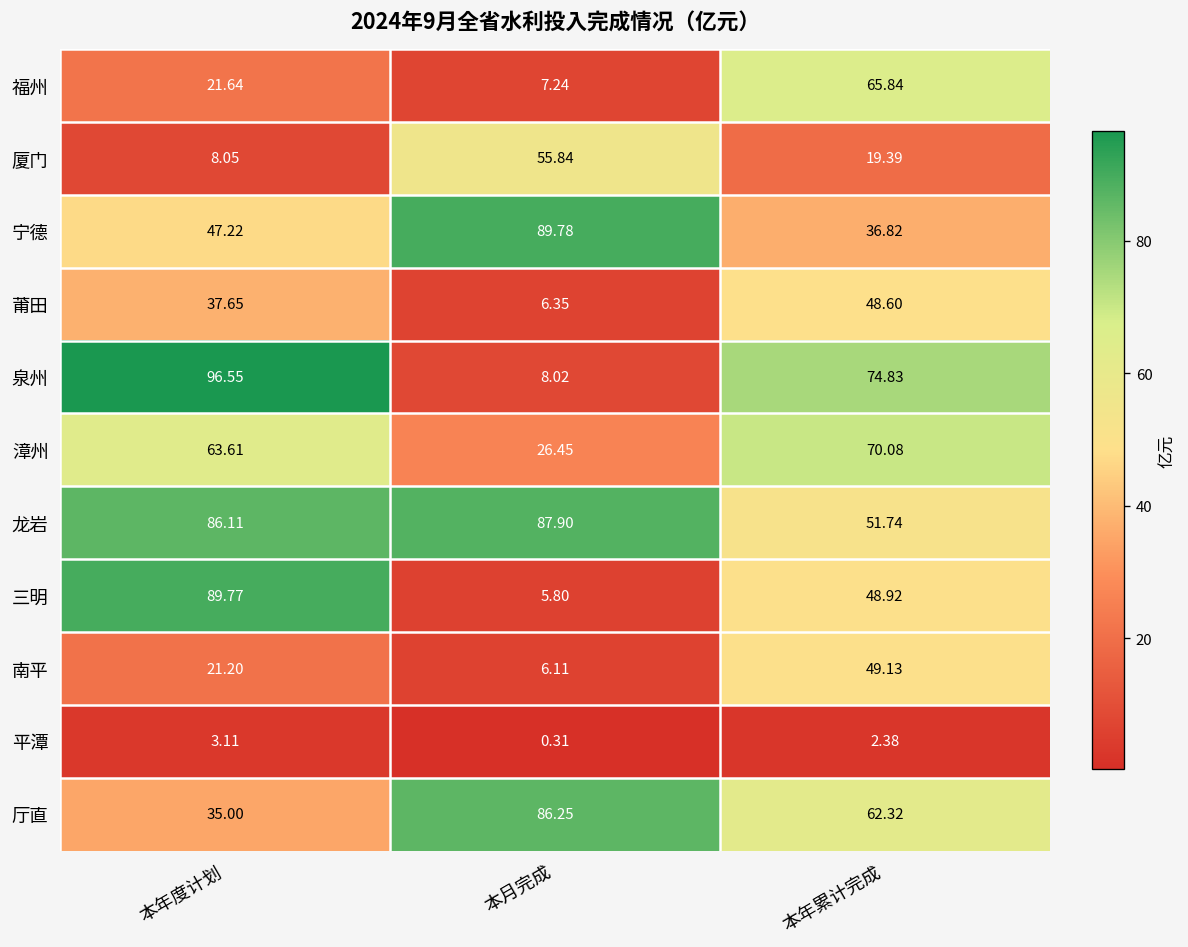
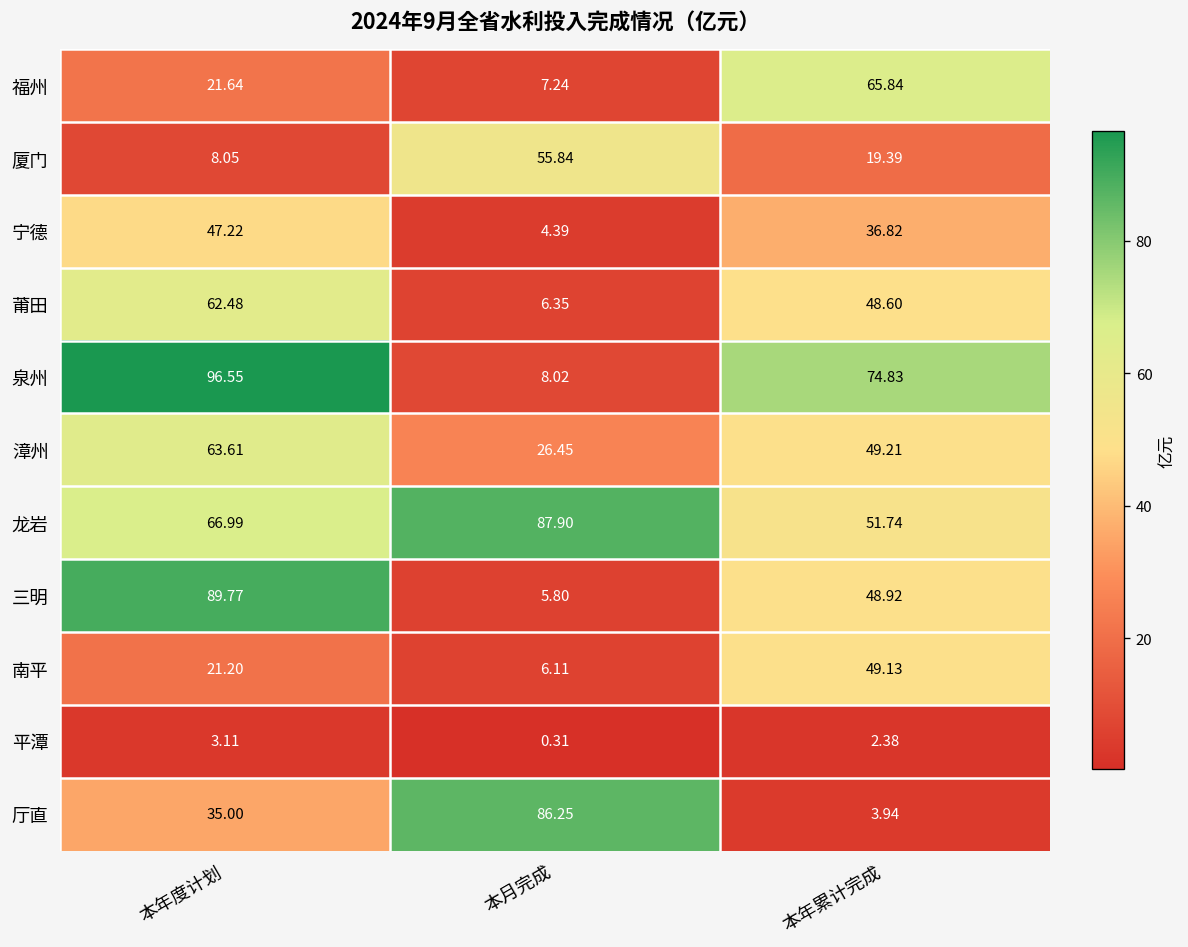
宁德, 本月完成: 89.78 -> 4.39
莆田, 本年度计划: 37.65 -> 62.48
漳州, 本年累计完成: 70.08 -> 49.21
龙岩, 本年度计划: 86.11 -> 66.99
厅直, 本年累计完成: 62.32 -> 3.94
